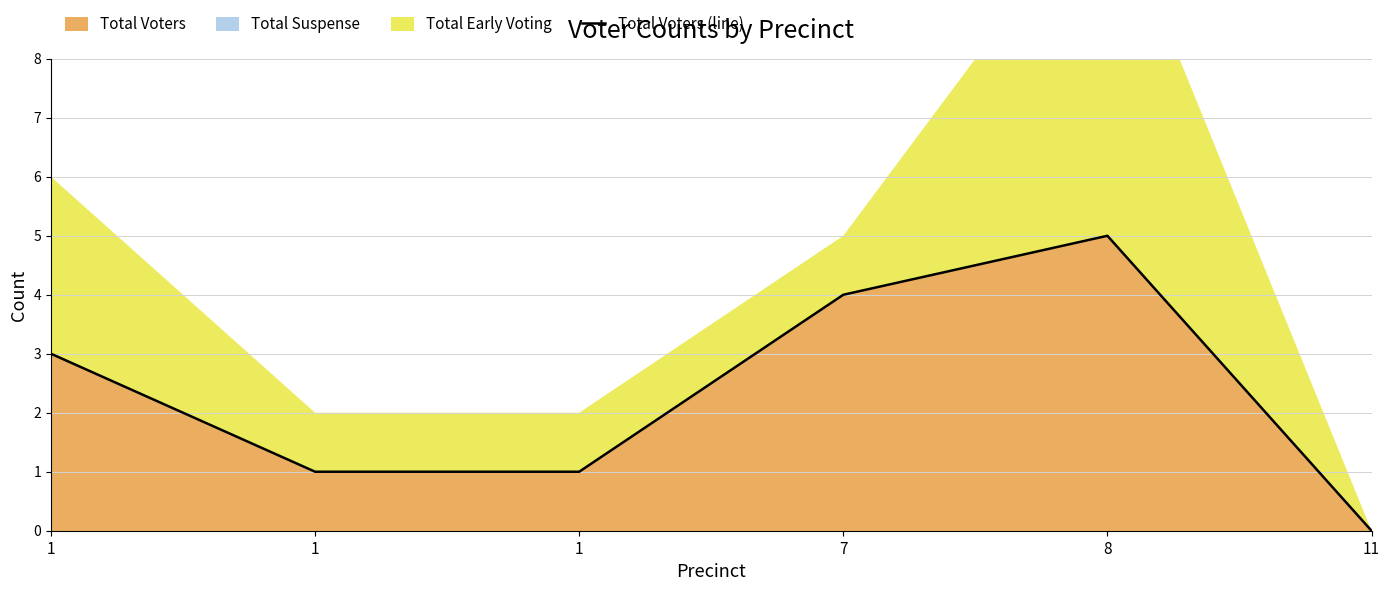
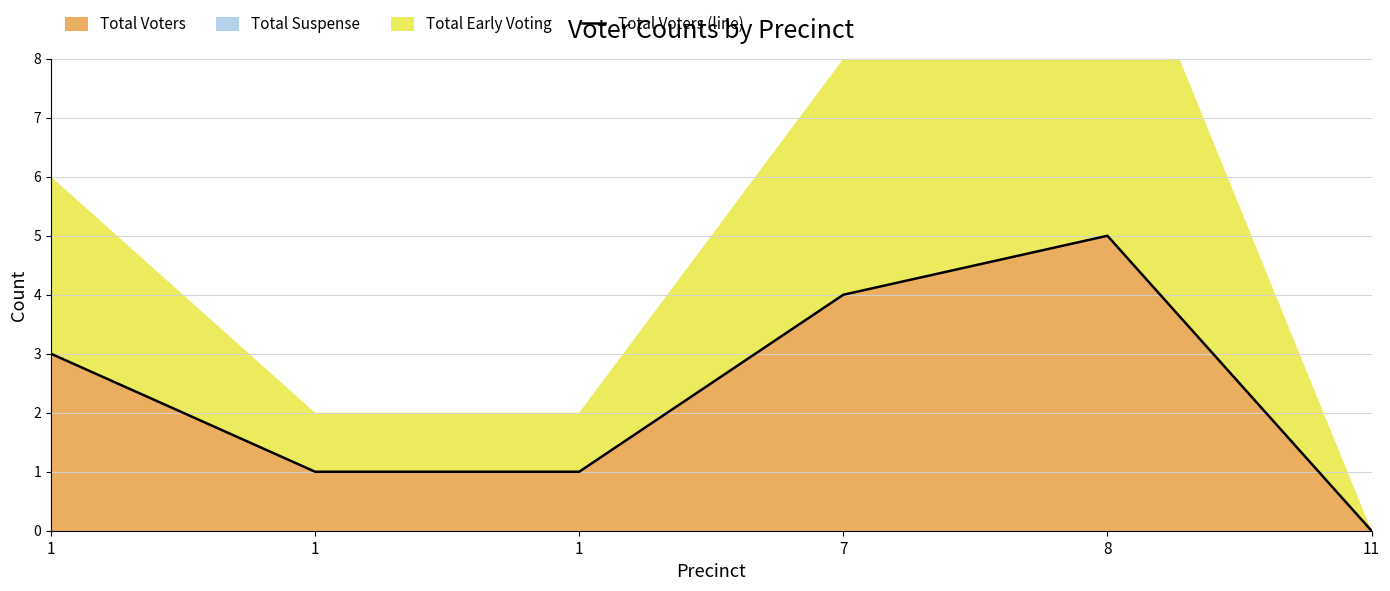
Total Early Voting, 7: 1 -> 4
